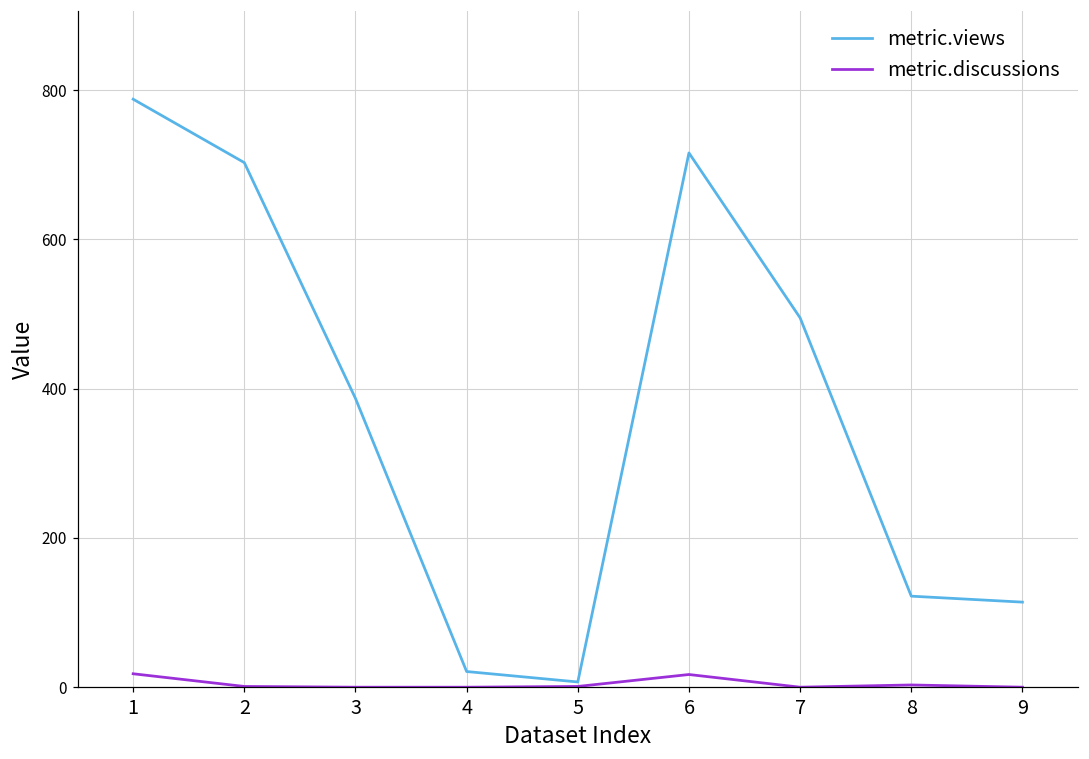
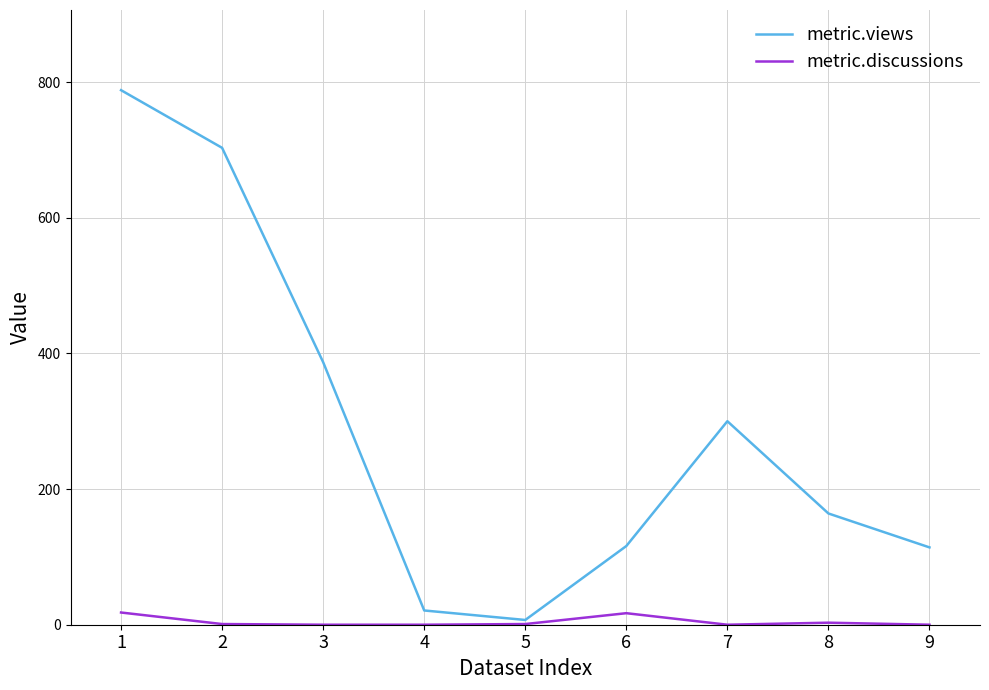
metric.views, 6: 720 -> 120
metric.views, 7: 500 -> 300
metric.views, 8: 120 -> 160
